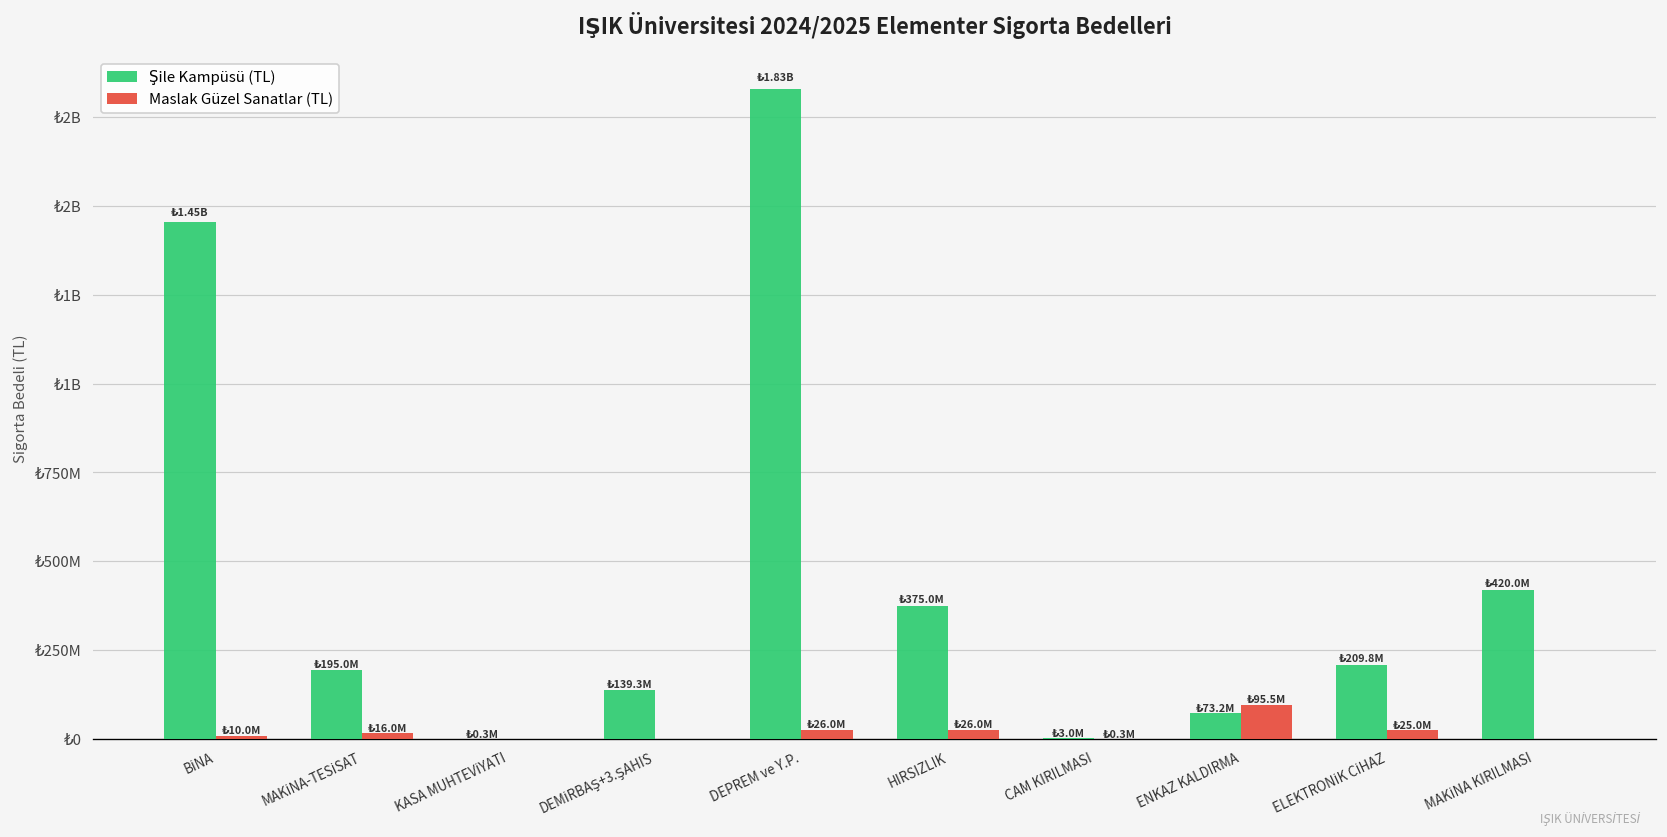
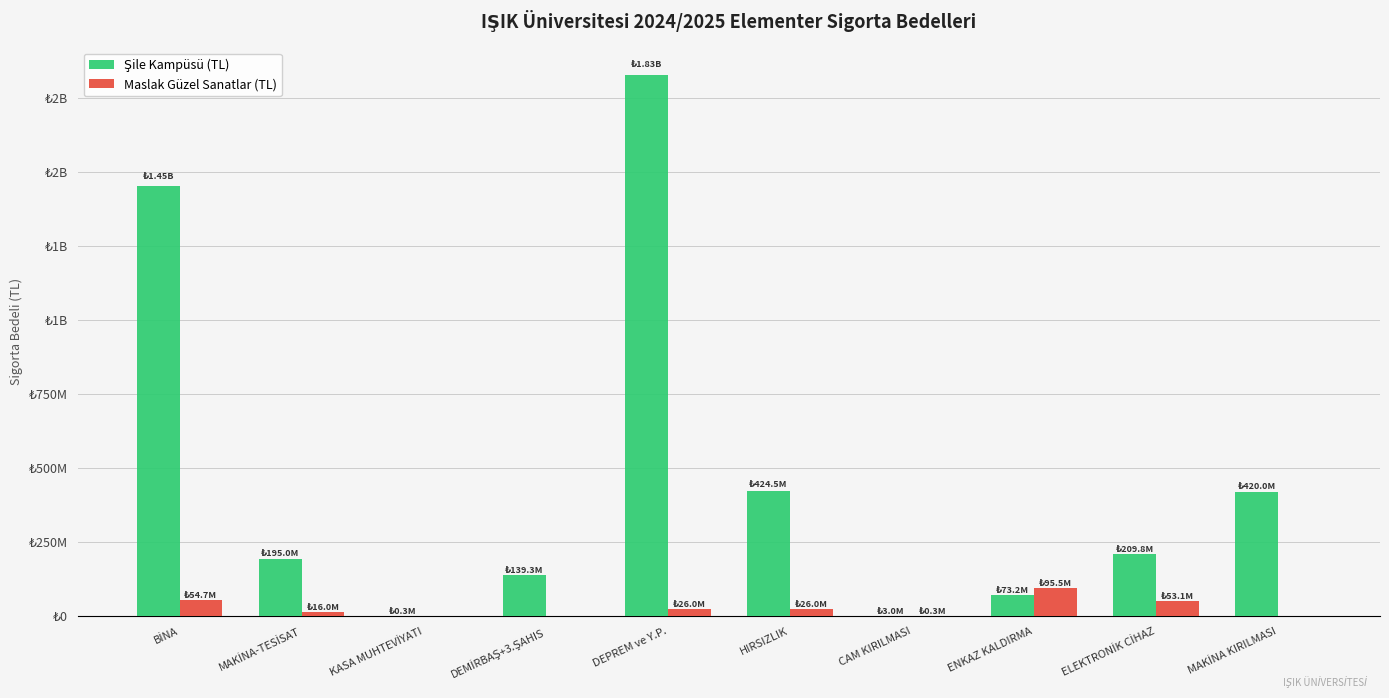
Maslak Güzel Sanatlar (TL), BİNA: 10.0M -> 54.7M
Şile Kampüsü (TL), HIRSIZLIK: 375.0M -> 424.5M
Maslak Güzel Sanatlar (TL), ELEKTRONİK CİHAZ: 25.0M -> 53.1M
